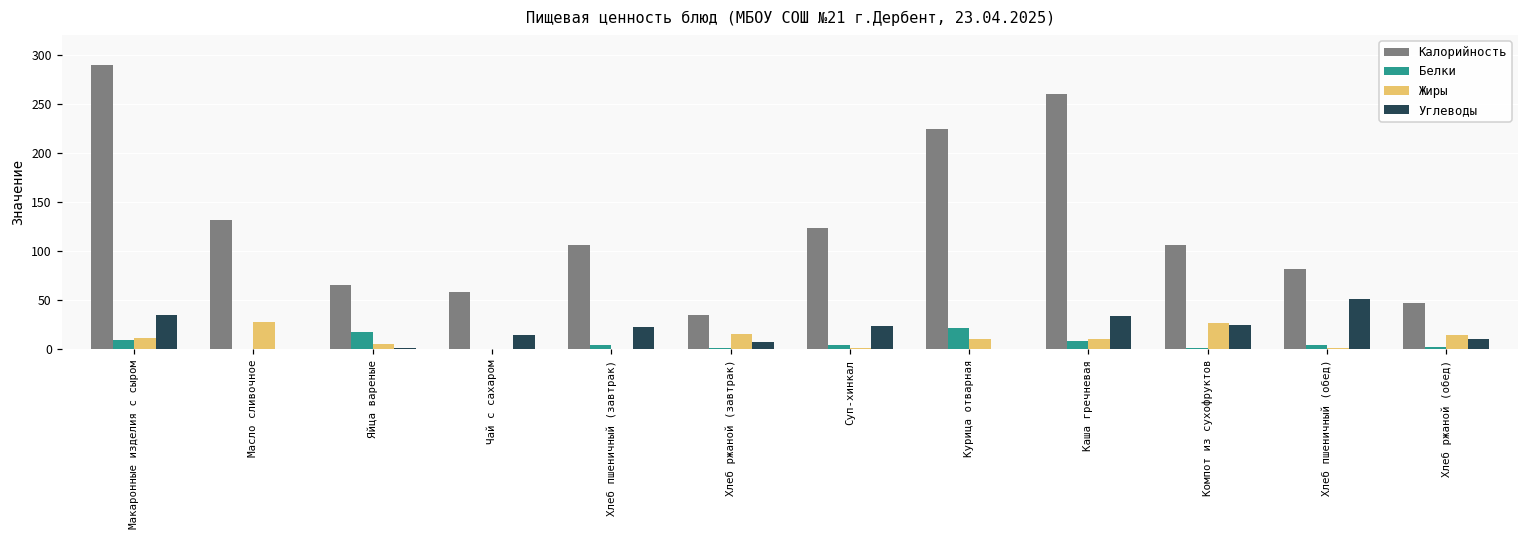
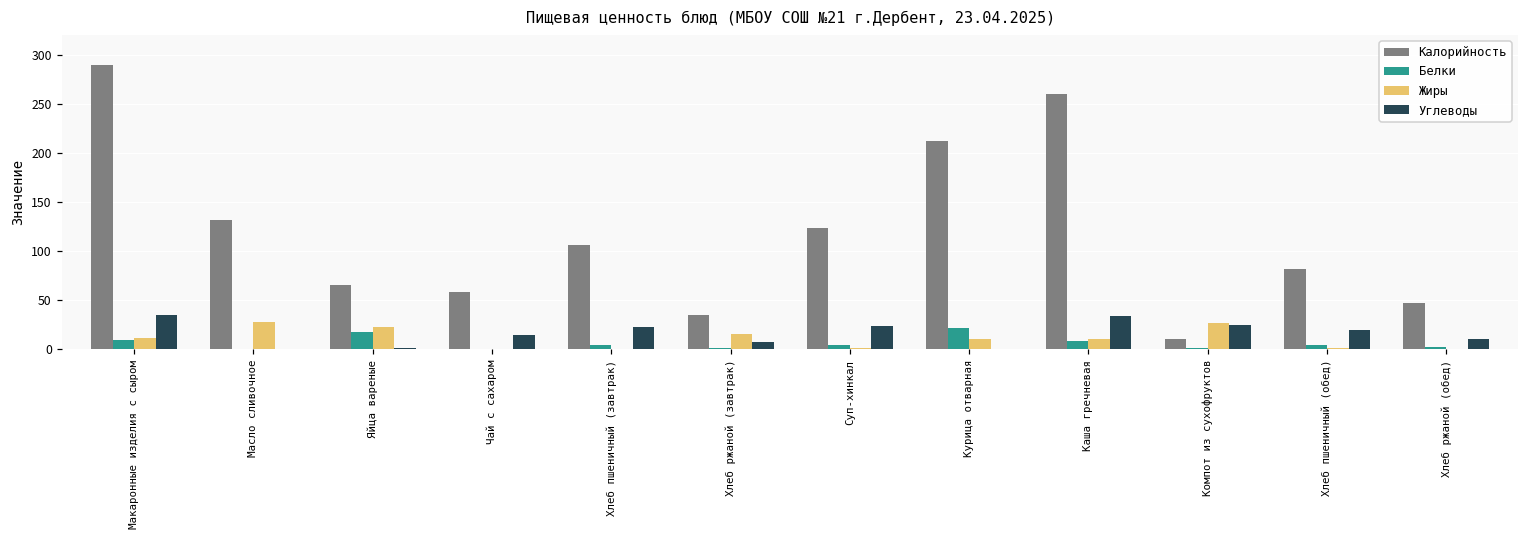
Жиры, Яйца вареные: 10 -> 20
Калорийность, Курица отварная: 230 -> 210
Калорийность, Компот из сухофруктов: 110 -> 10
Углеводы, Хлеб пшеничный (обед): 50 -> 20
Жиры, Хлеб ржаной (обед): 20 -> 0
